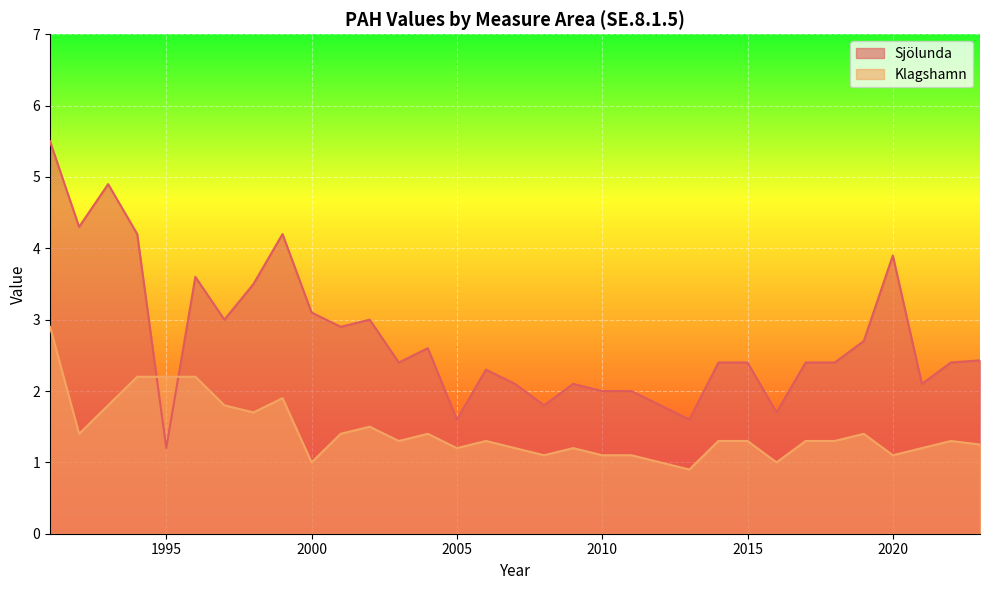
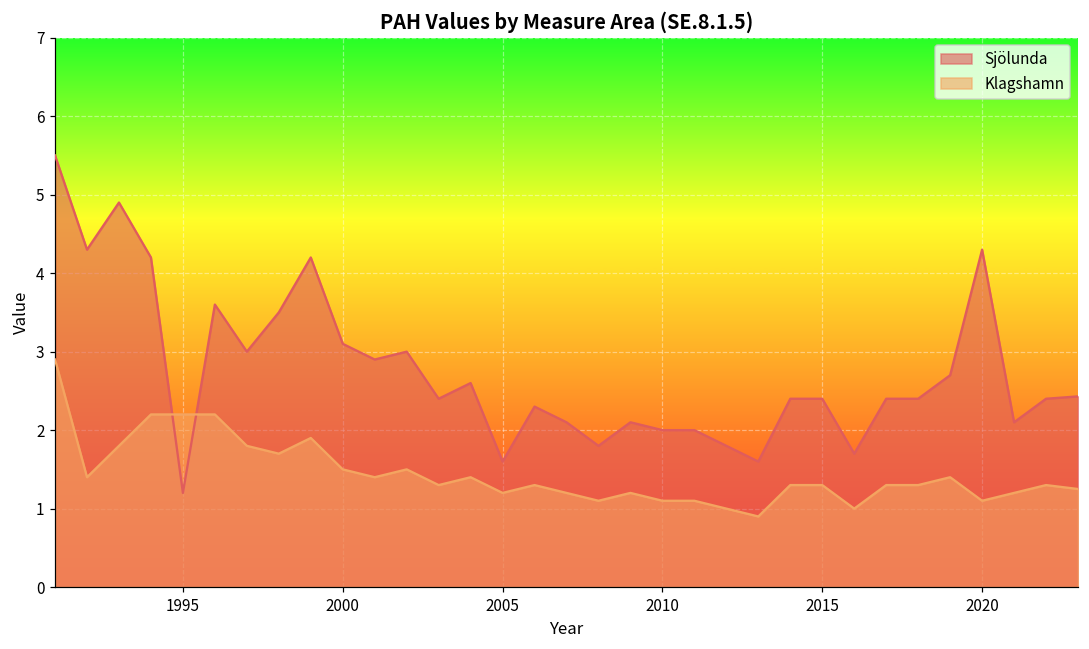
Klagshamn, 2000: 1.0 -> 1.5
Sjölunda, 2020: 3.9 -> 4.3
